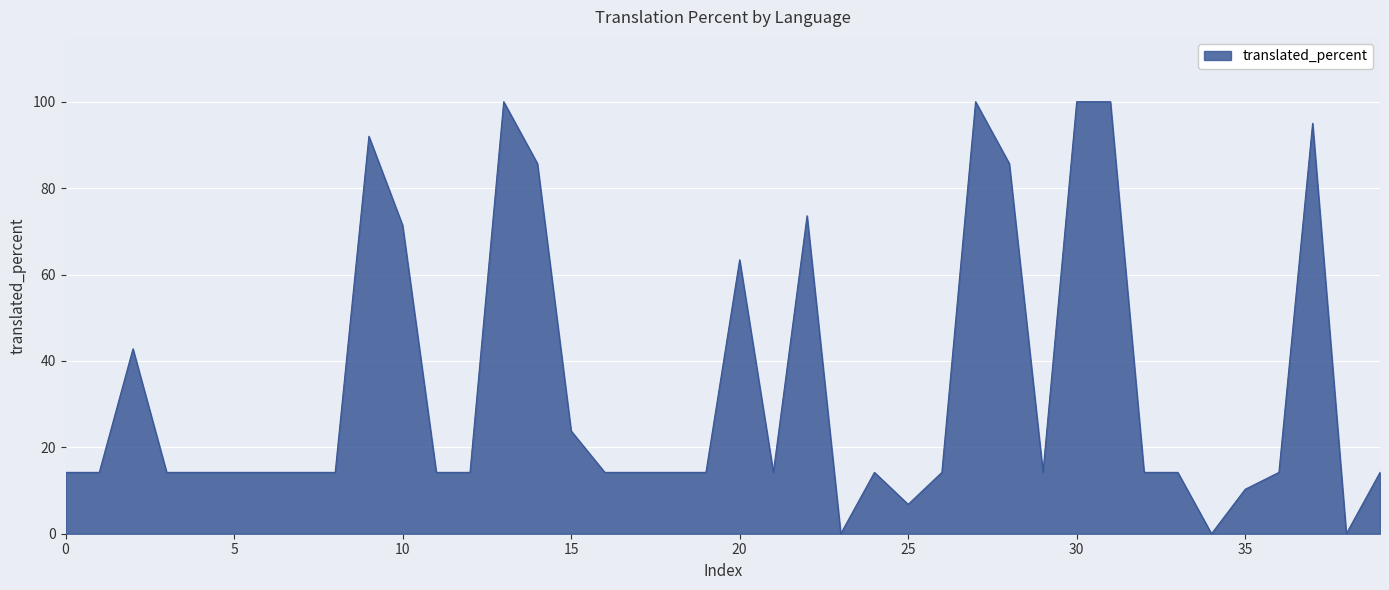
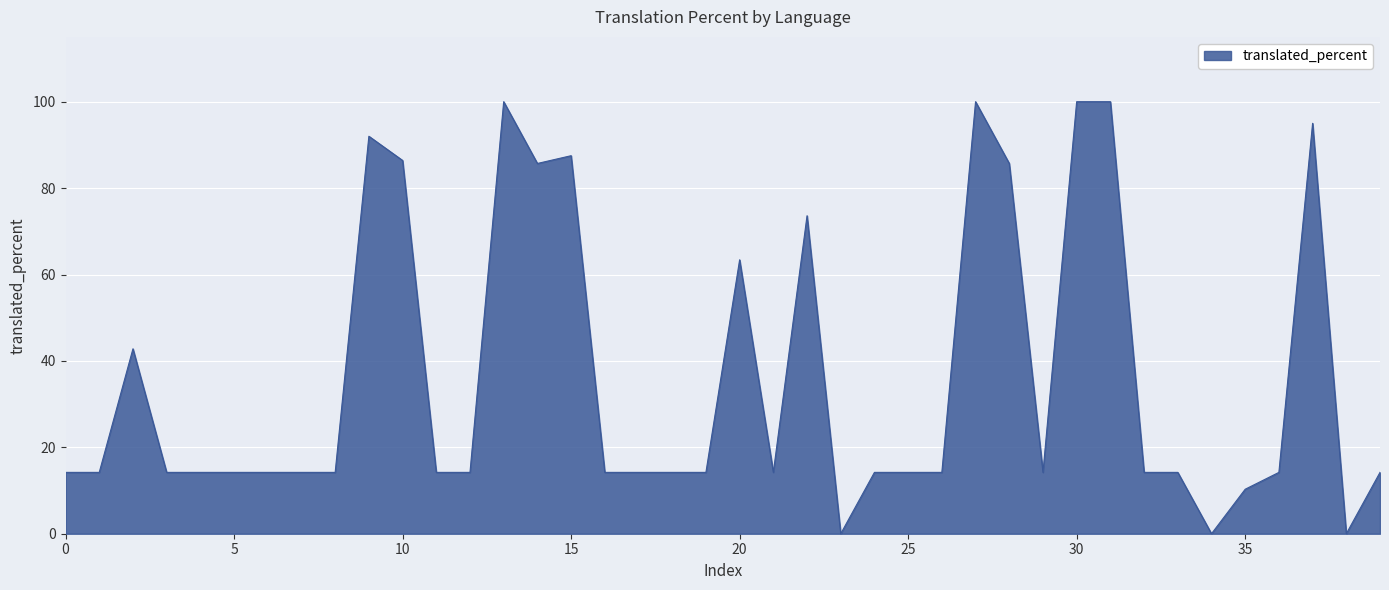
10: 71 -> 86
15: 24 -> 88
25: 7 -> 14
